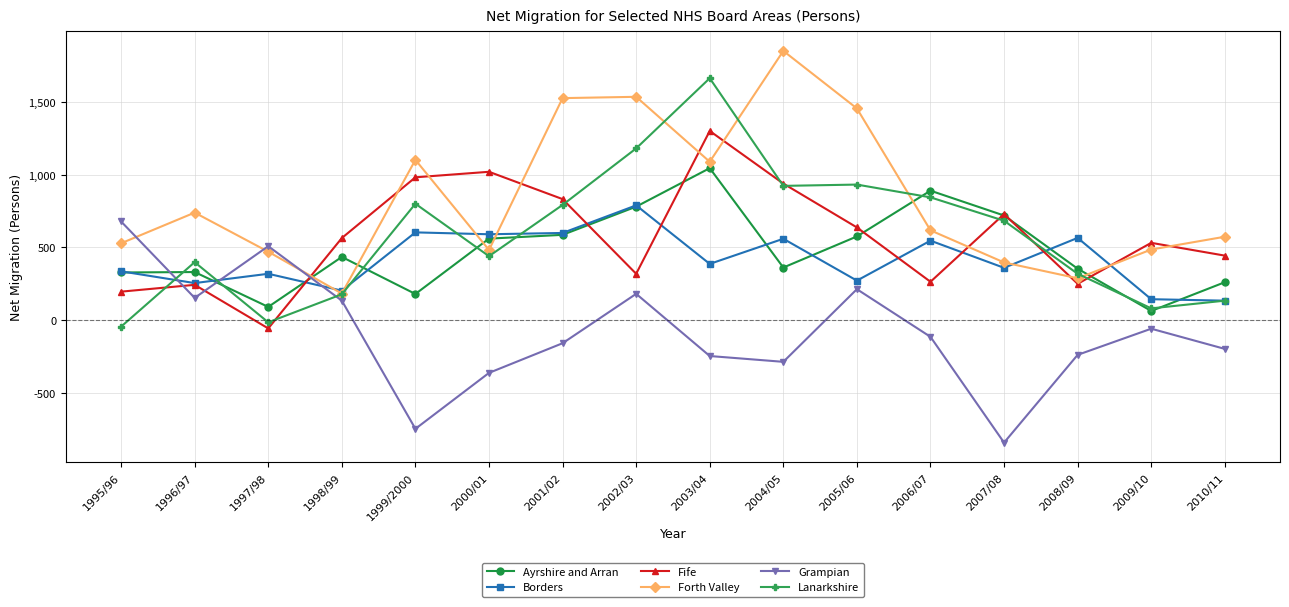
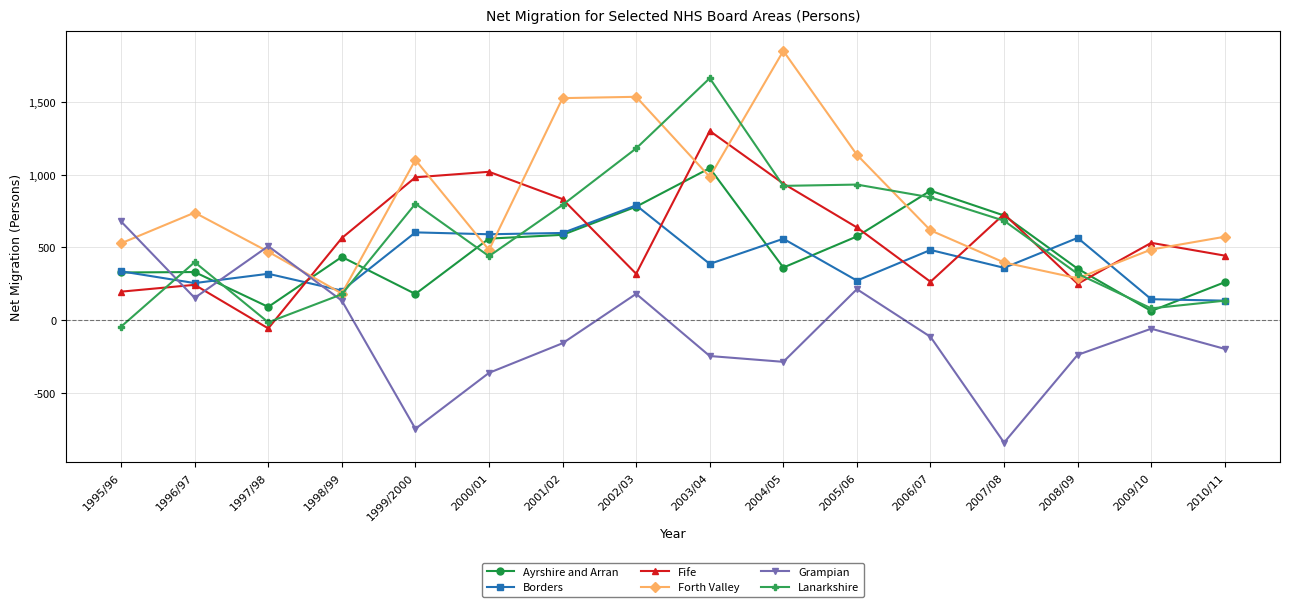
Forth Valley, 2003/04: 1,090 -> 990
Forth Valley, 2005/06: 1,460 -> 1,140
Borders, 2006/07: 550 -> 480
